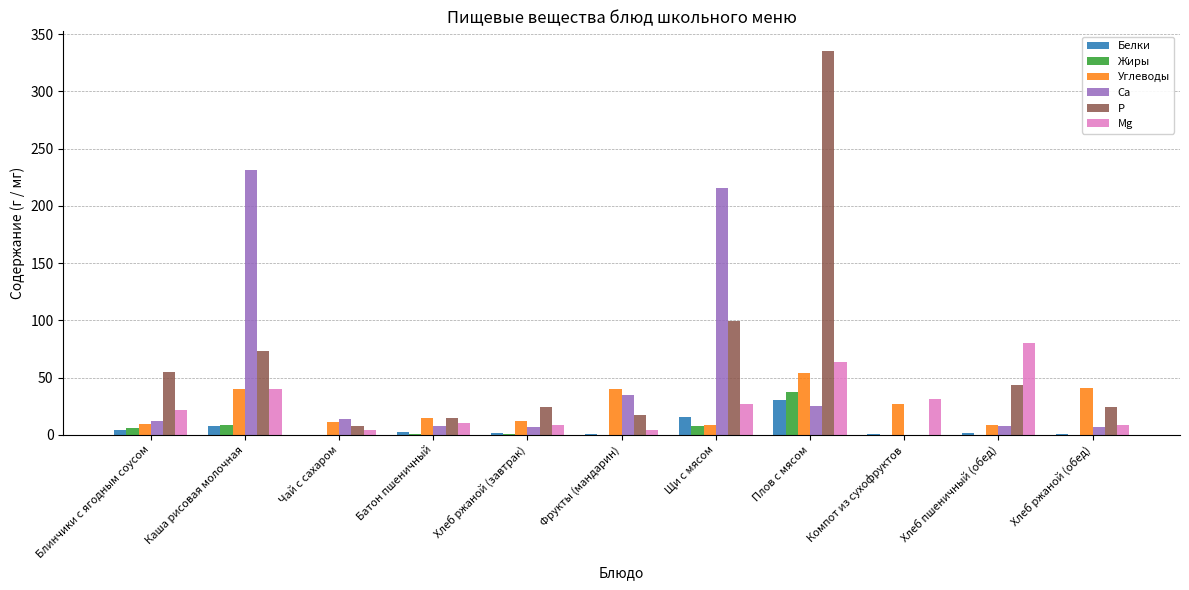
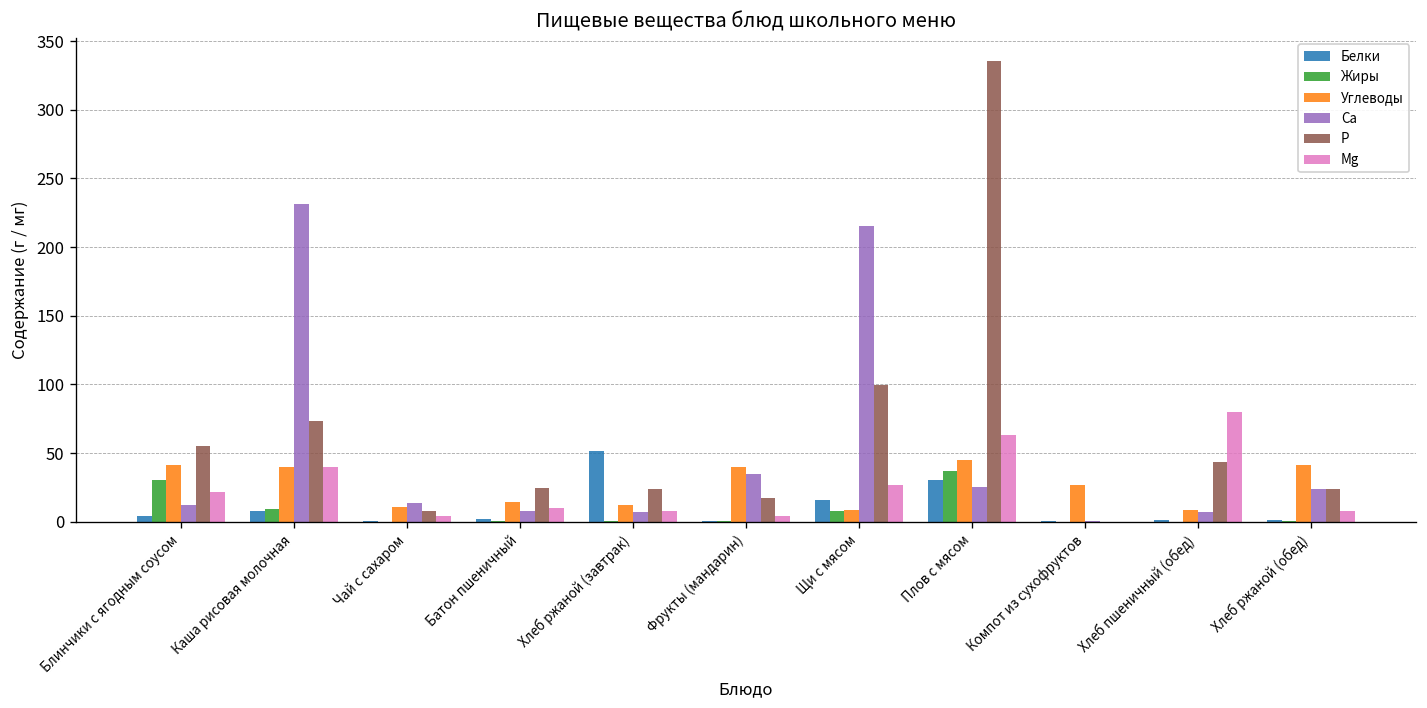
Жиры, Блинчики с ягодным соусом: 6 -> 30
Углеводы, Блинчики с ягодным соусом: 10 -> 41
P, Батон пшеничный: 14 -> 25
Белки, Хлеб ржаной (завтрак): 2 -> 52
Углеводы, Плов с мясом: 54 -> 45
Mg, Компот из сухофруктов: 31 -> 0
Ca, Хлеб ржаной (обед): 7 -> 24
